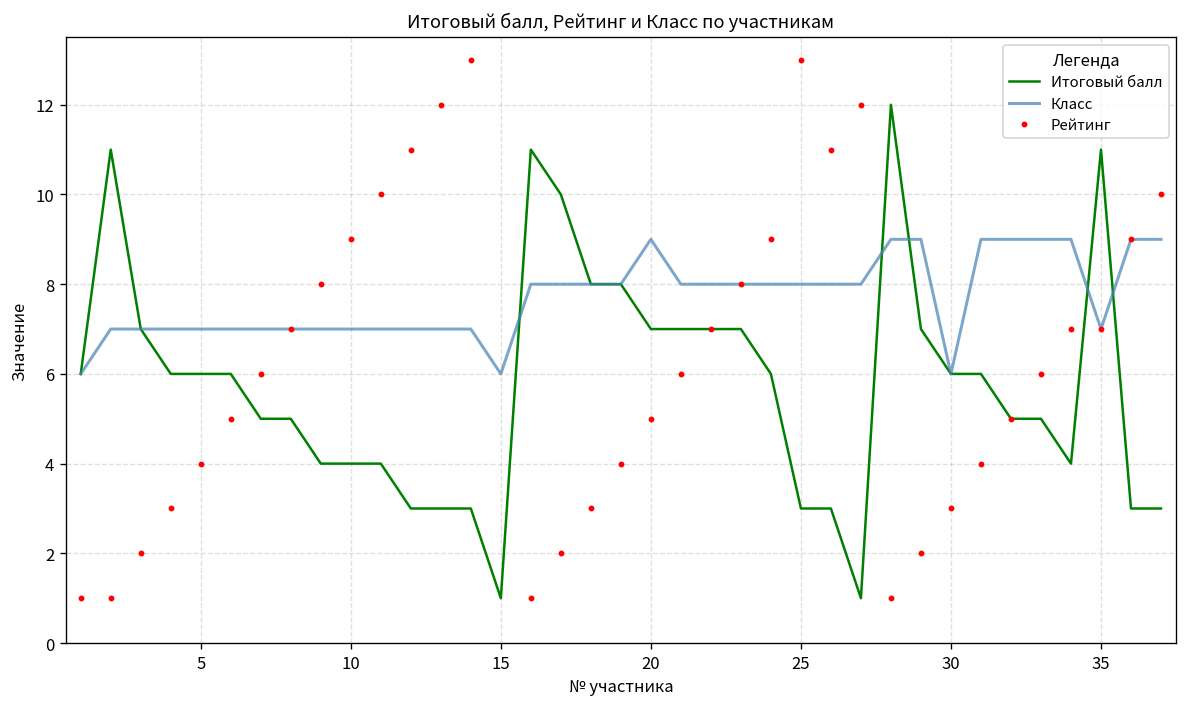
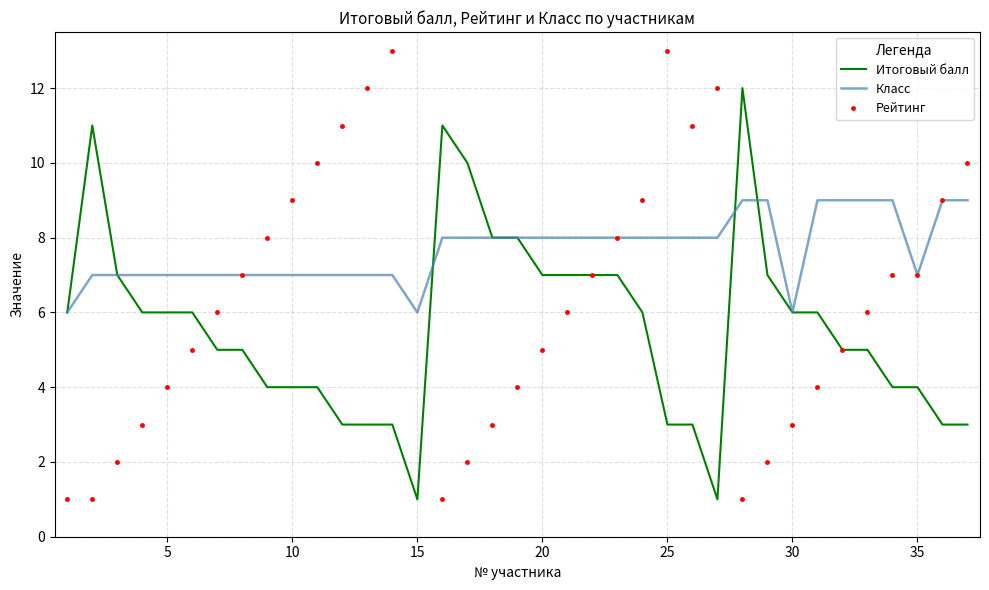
Класс, 20: 9 -> 8
Итоговый балл, 35: 11 -> 4
